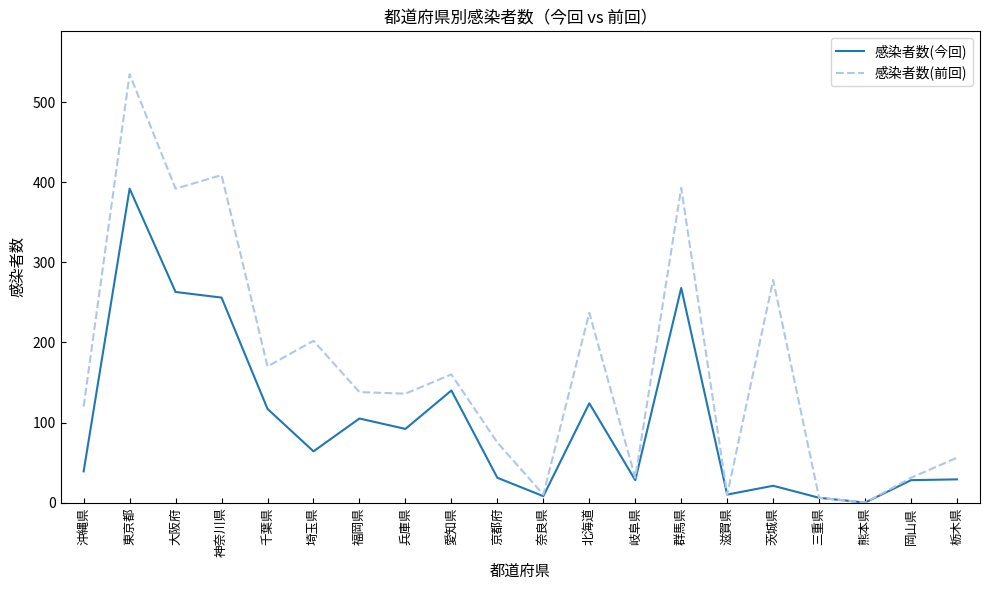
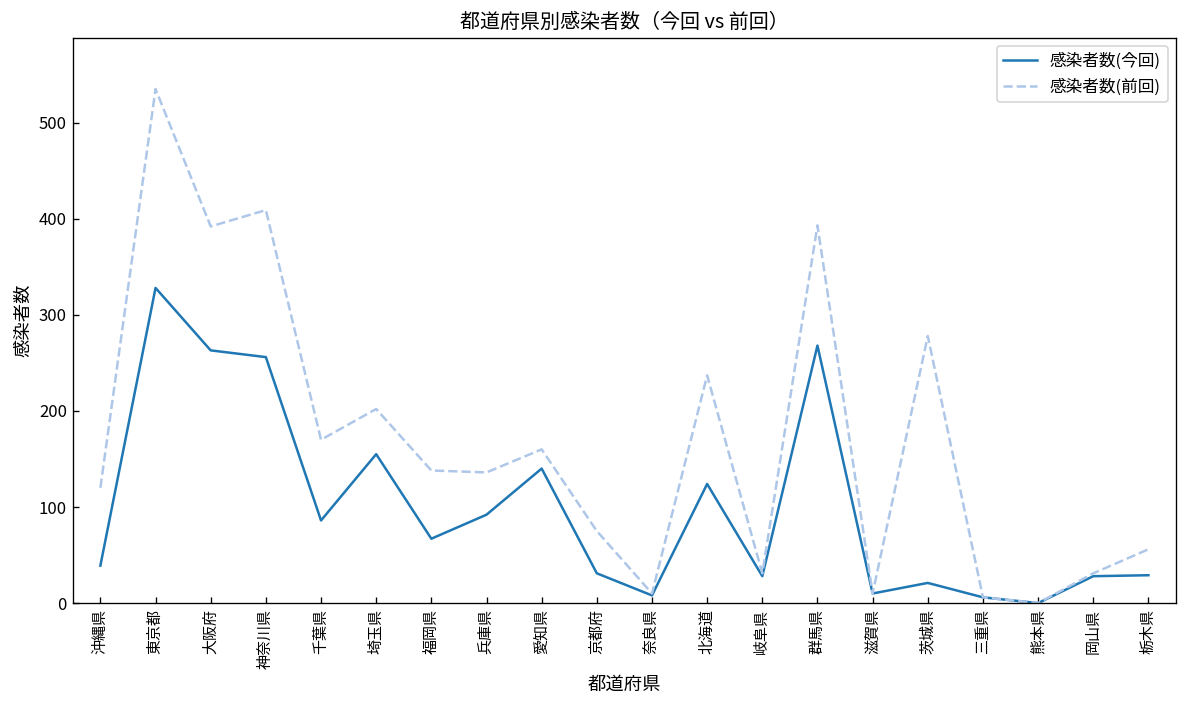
感染者数(今回), 東京都: 390 -> 330
感染者数(今回), 千葉県: 120 -> 90
感染者数(今回), 埼玉県: 60 -> 160
感染者数(今回), 福岡県: 110 -> 70
